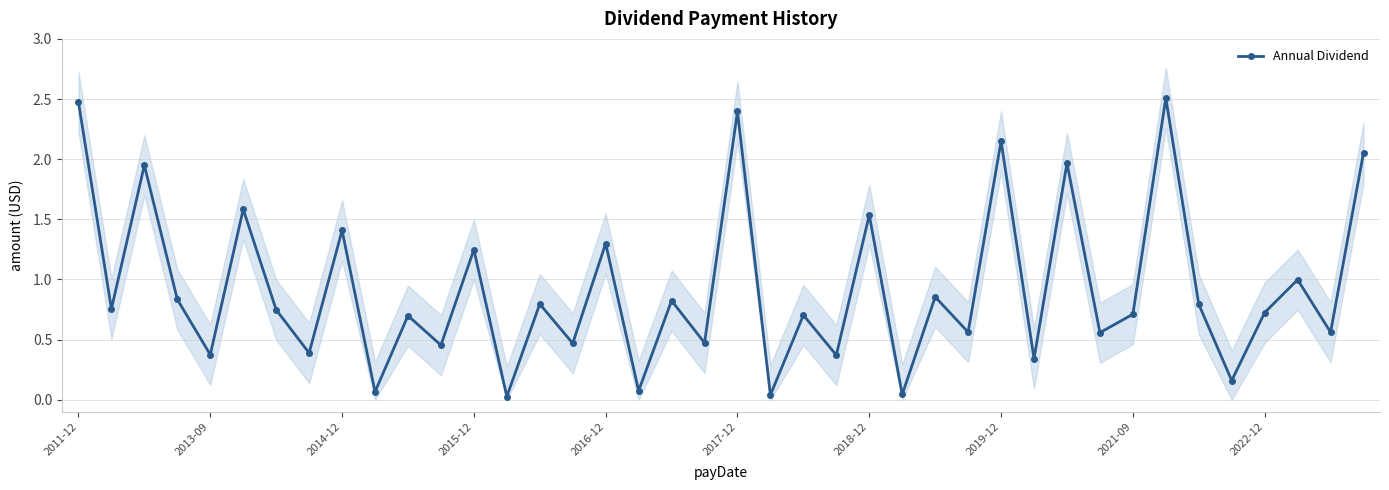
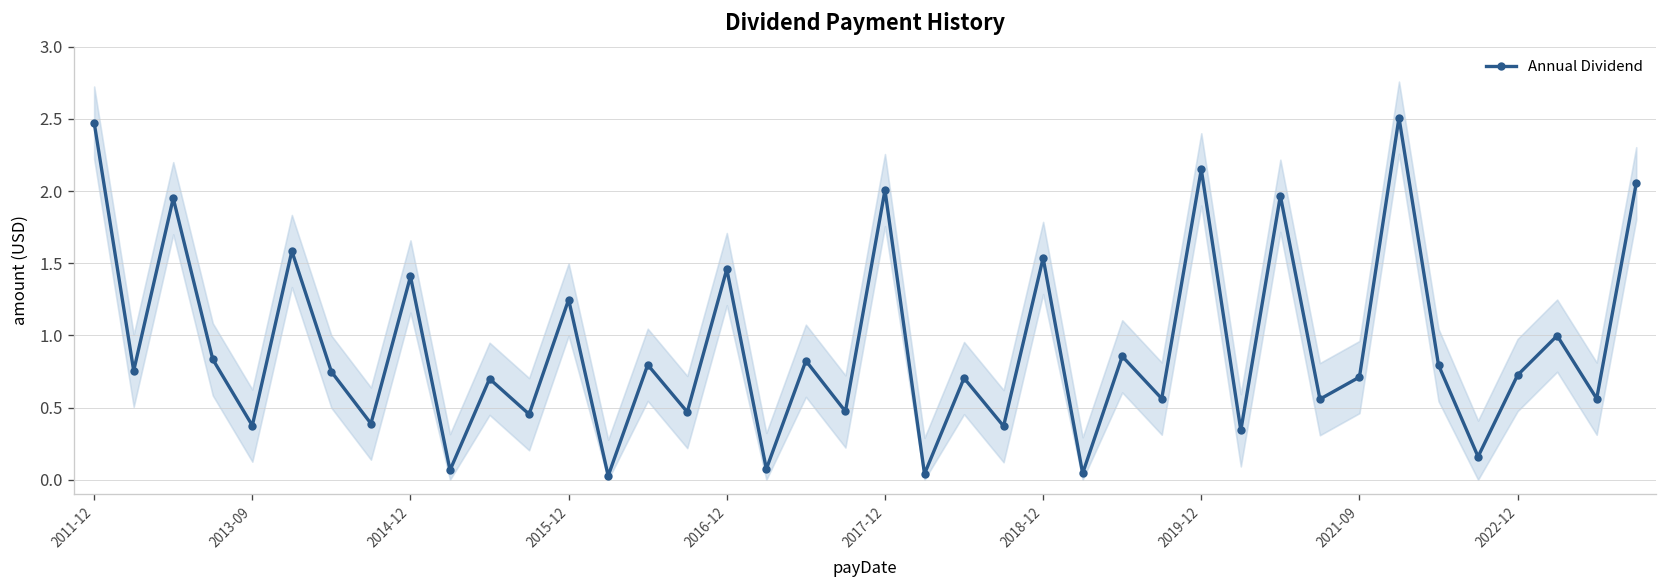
Annual Dividend, 2016-12: 1.30 -> 1.46
Annual Dividend, 2017-12: 2.40 -> 2.01
